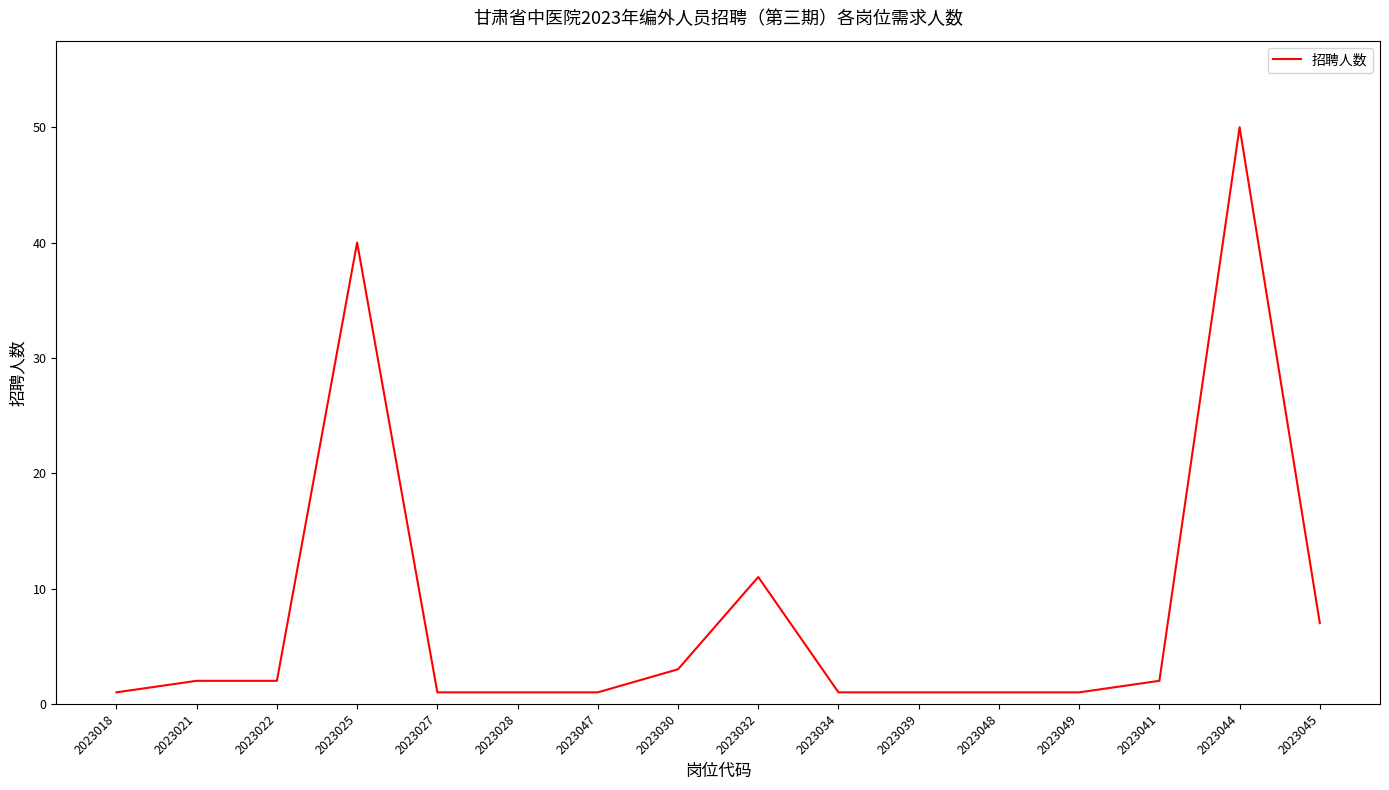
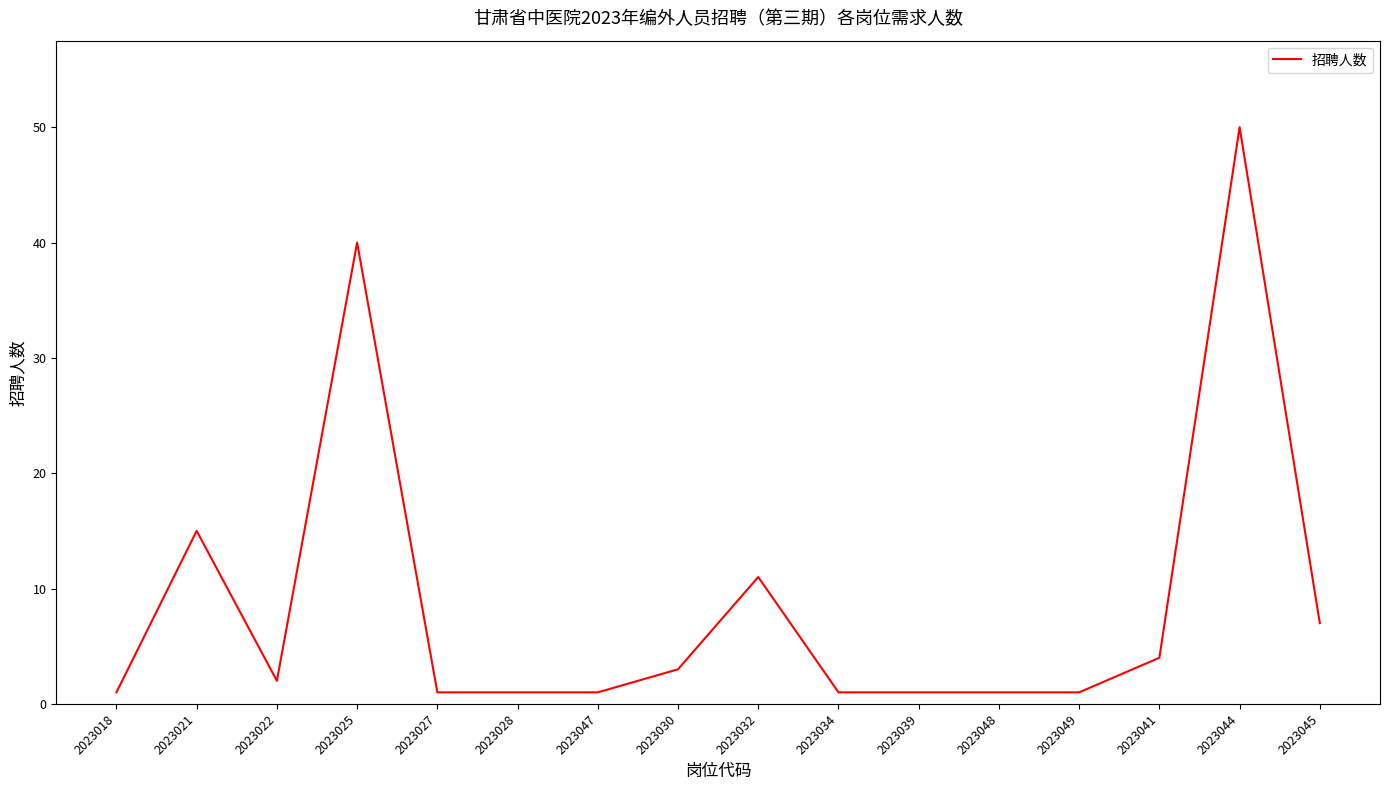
2023021: 2 -> 15
2023041: 2 -> 4
